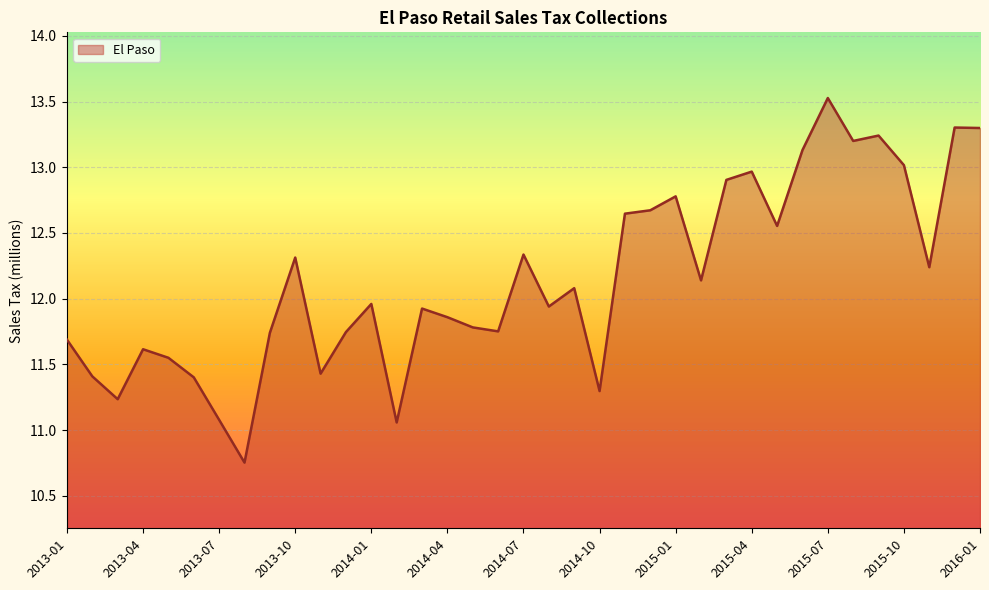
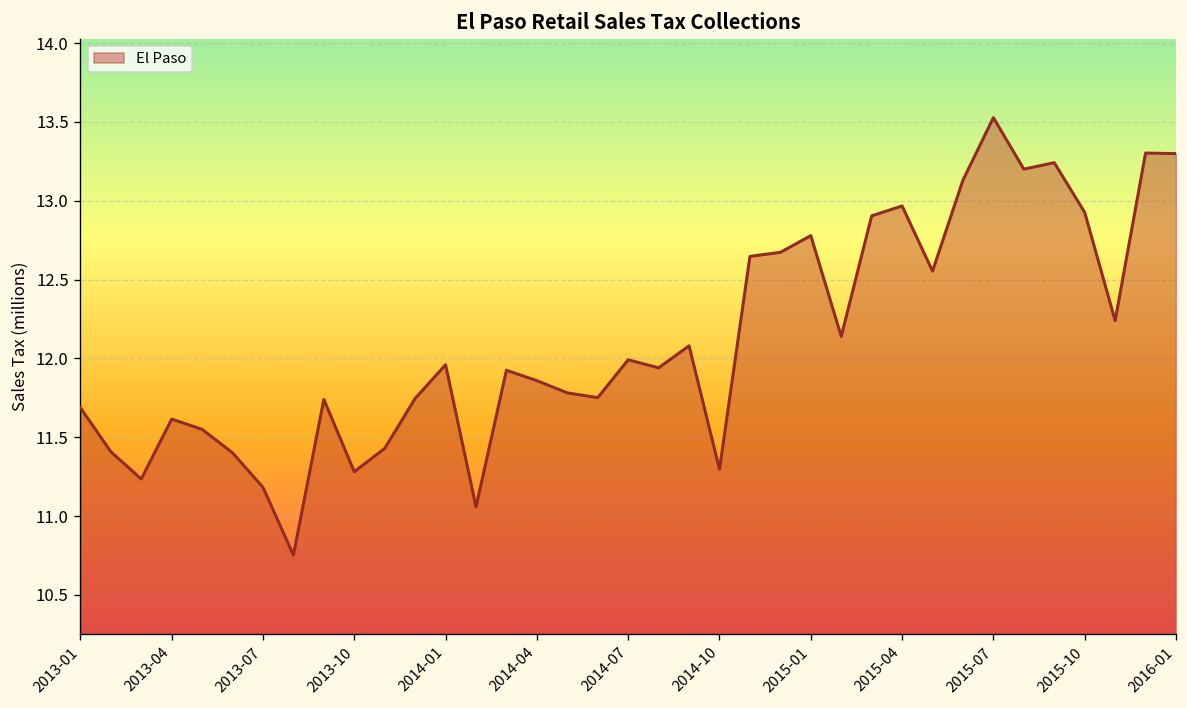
2013-07: 11.08 -> 11.18
2013-10: 12.31 -> 11.28
2014-07: 12.34 -> 11.99
2015-10: 13.02 -> 12.93
